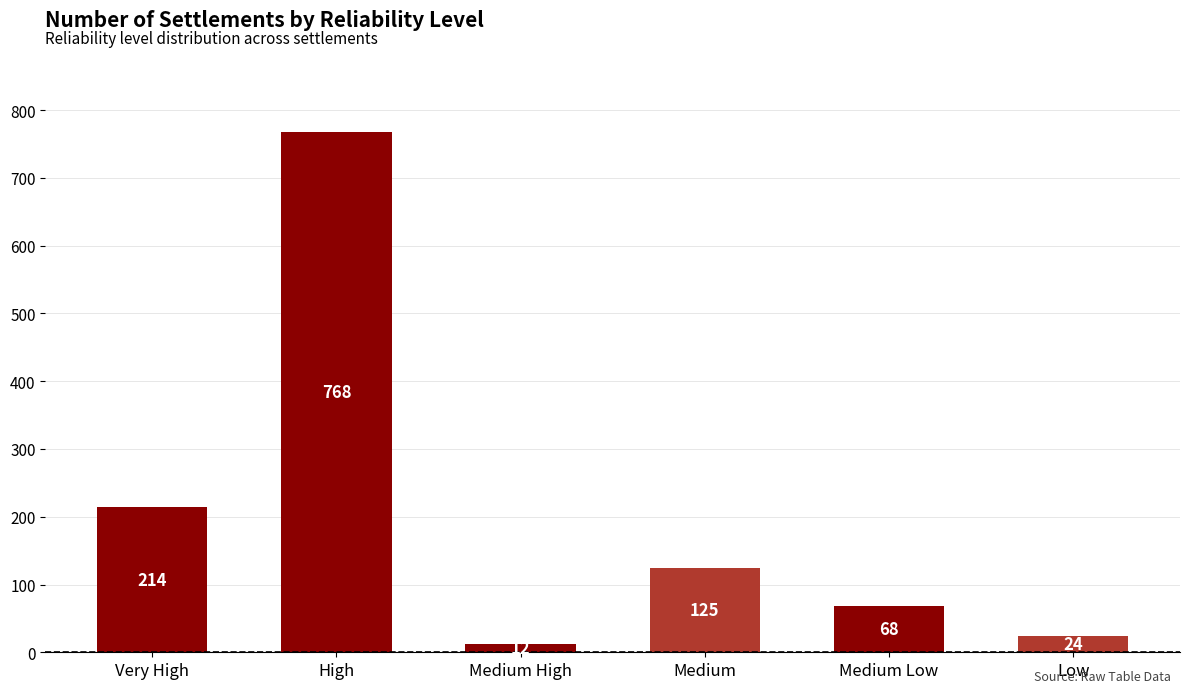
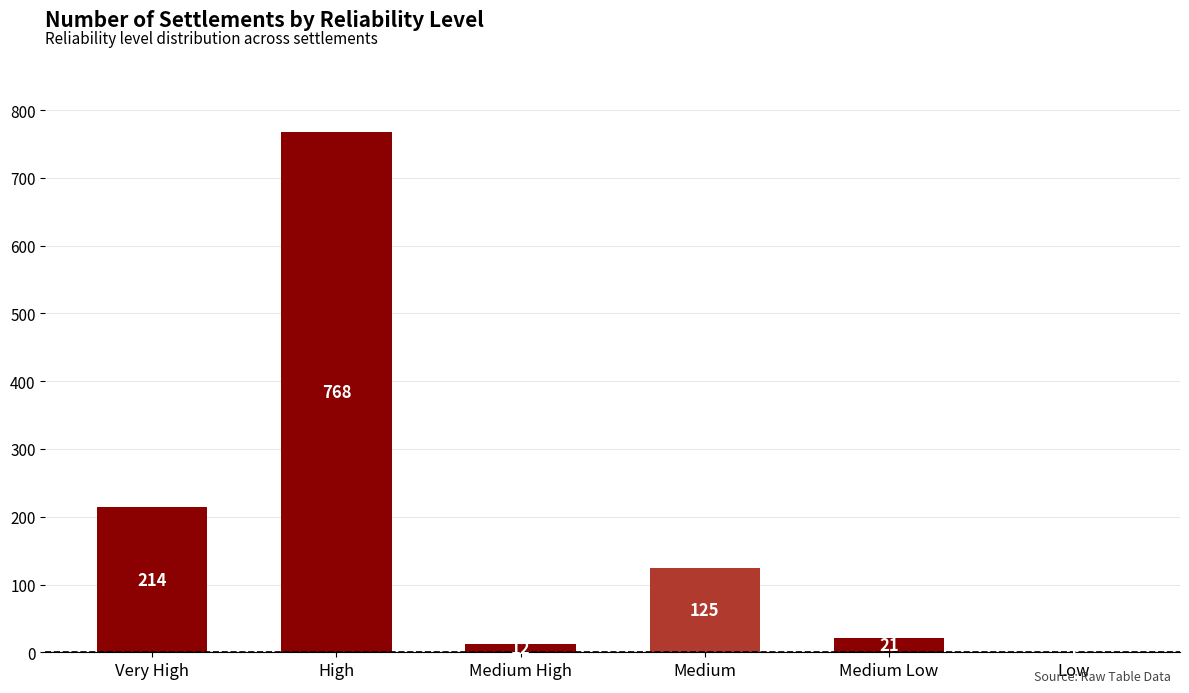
Medium Low: 68 -> 21
Low: 20 -> 0
